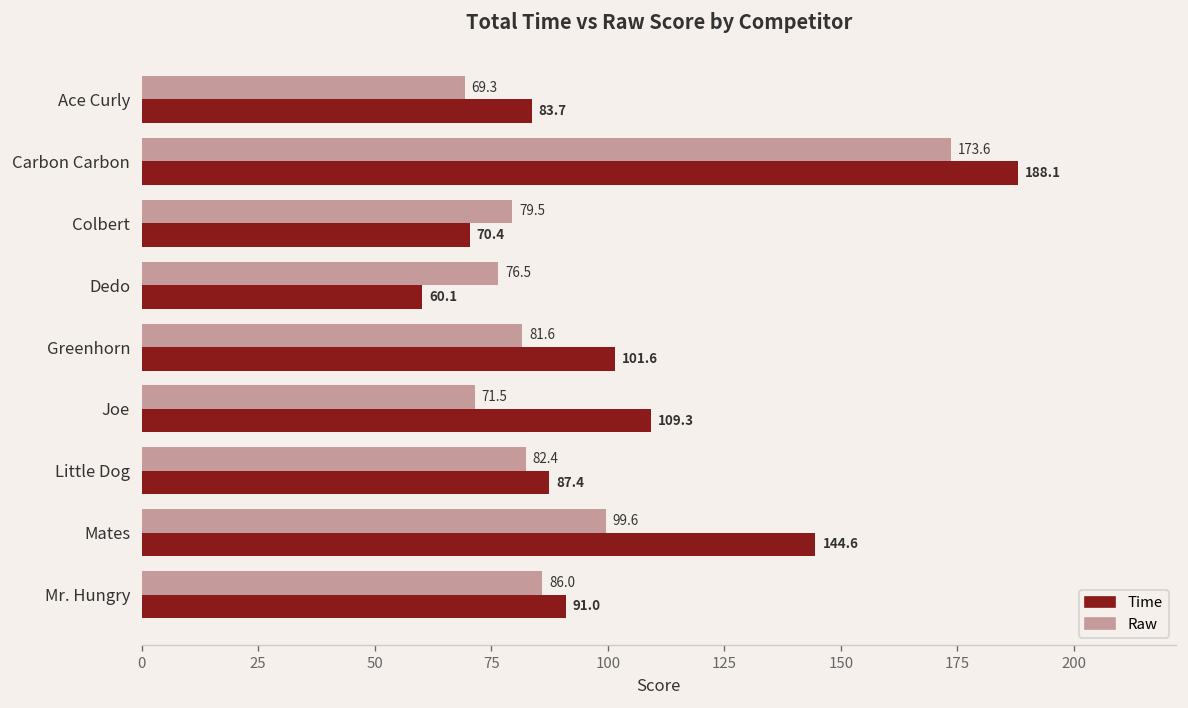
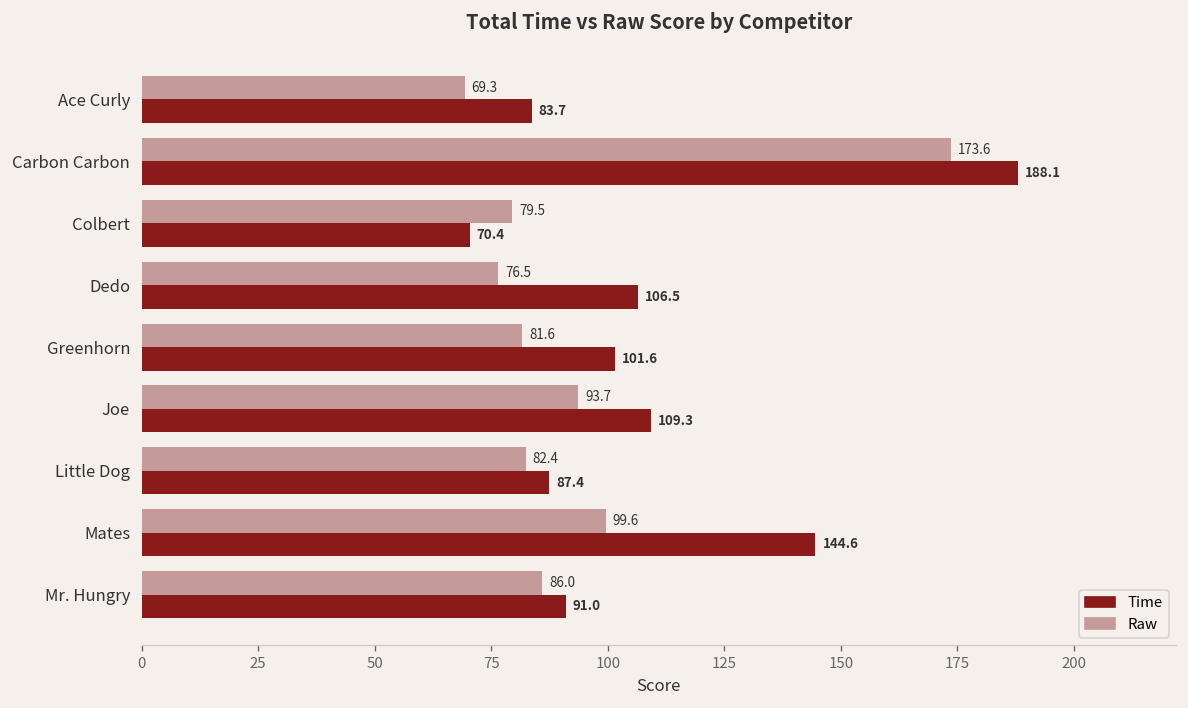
Time, Dedo: 60.1 -> 106.5
Raw, Joe: 71.5 -> 93.7
